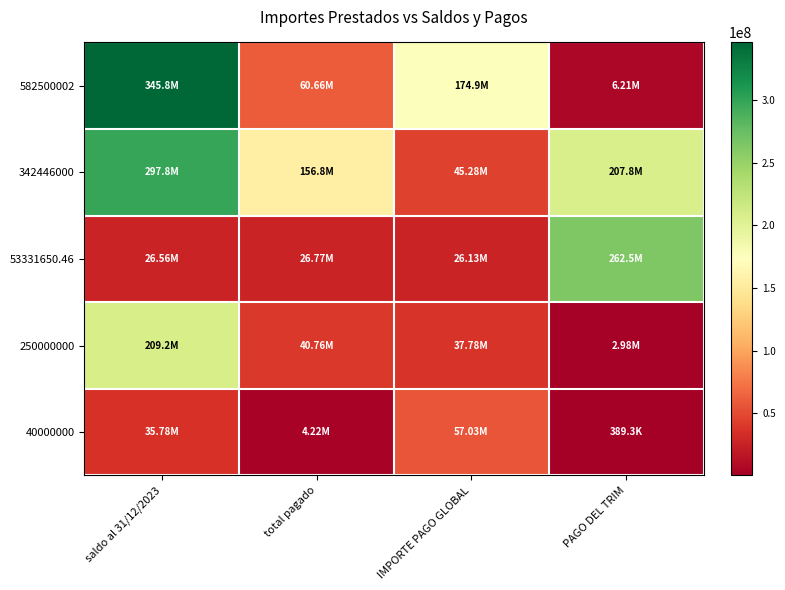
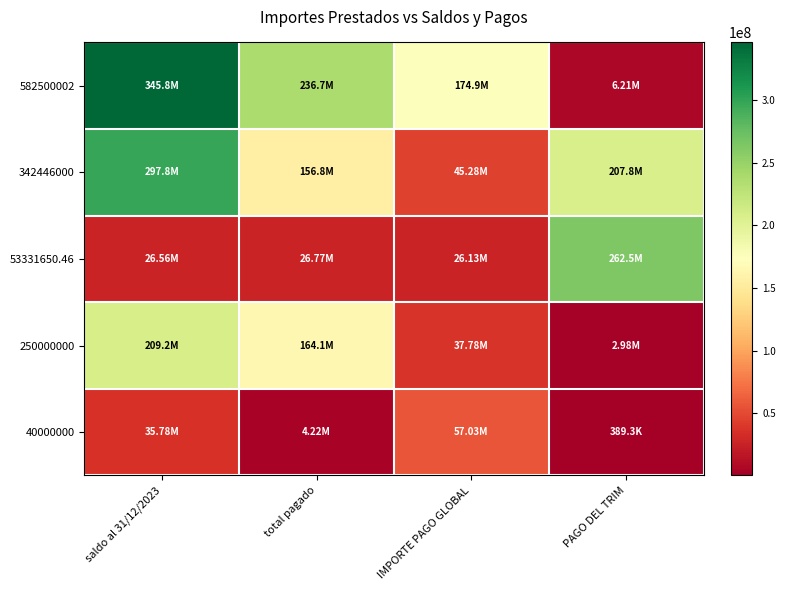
582500002, total pagado: 60.66M -> 236.7M
250000000, total pagado: 40.76M -> 164.1M
